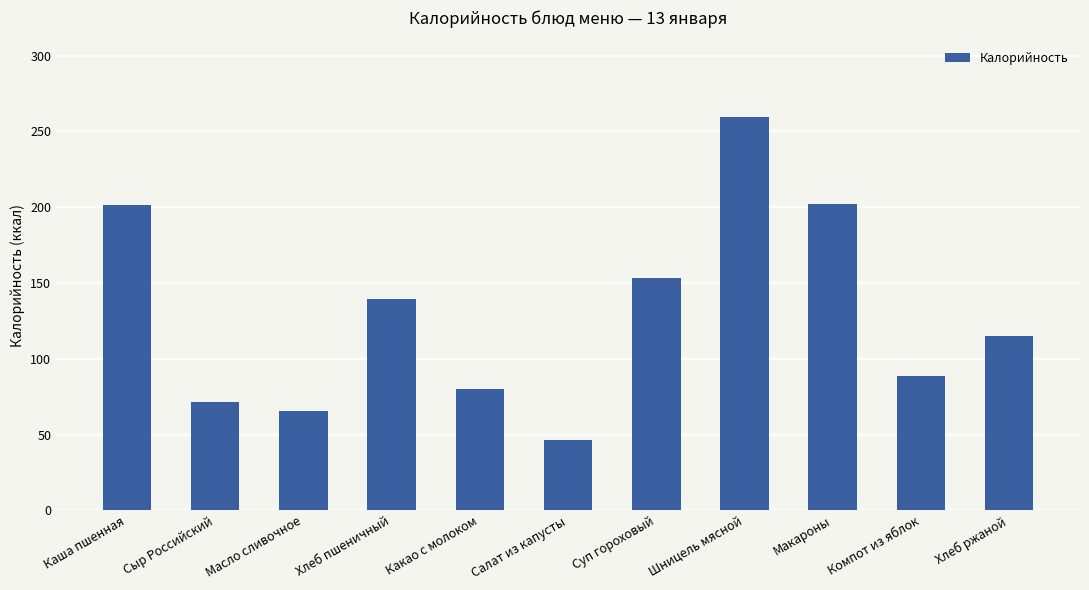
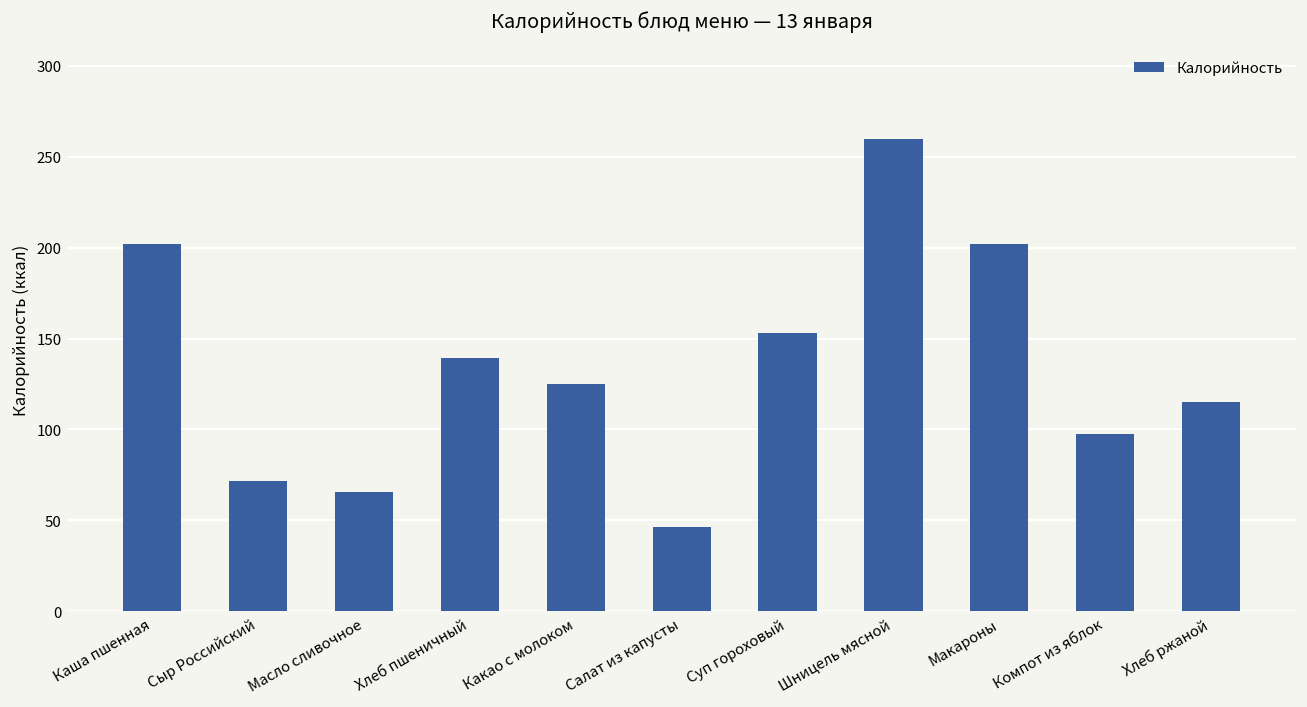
Какао с молоком: 80 -> 125
Компот из яблок: 88 -> 98
